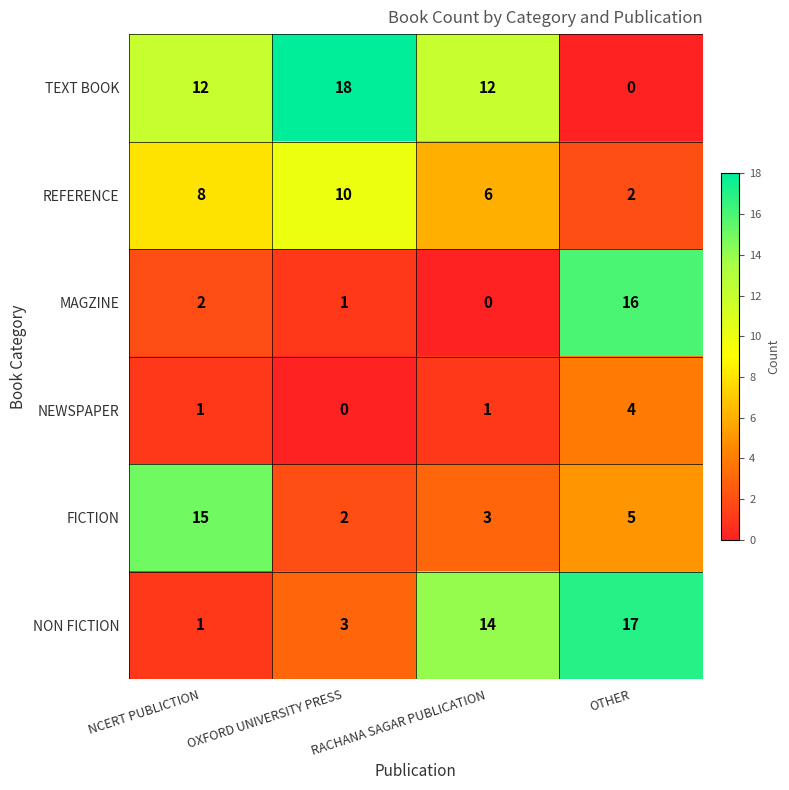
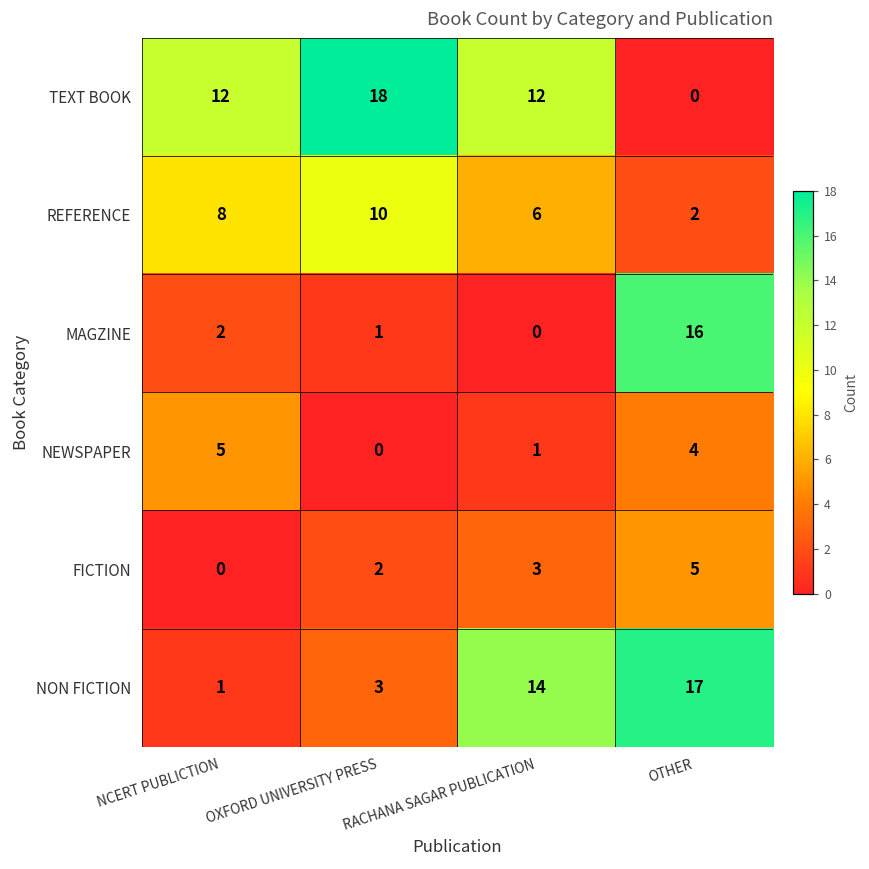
NEWSPAPER, NCERT PUBLICTION: 1 -> 5
FICTION, NCERT PUBLICTION: 15 -> 0
